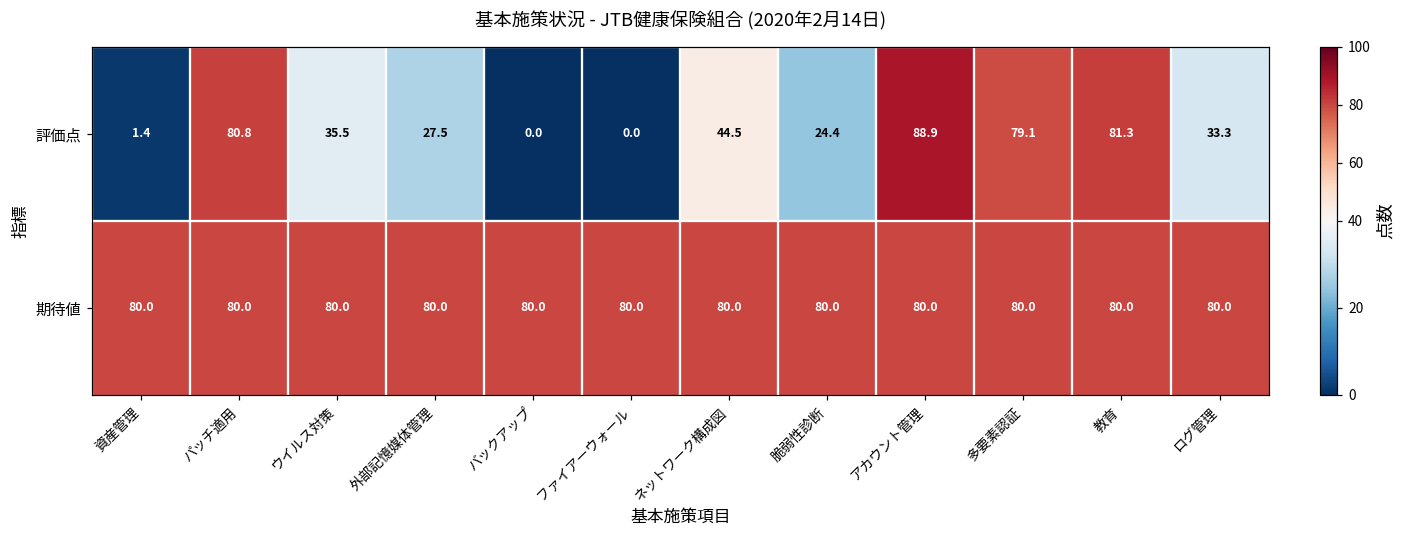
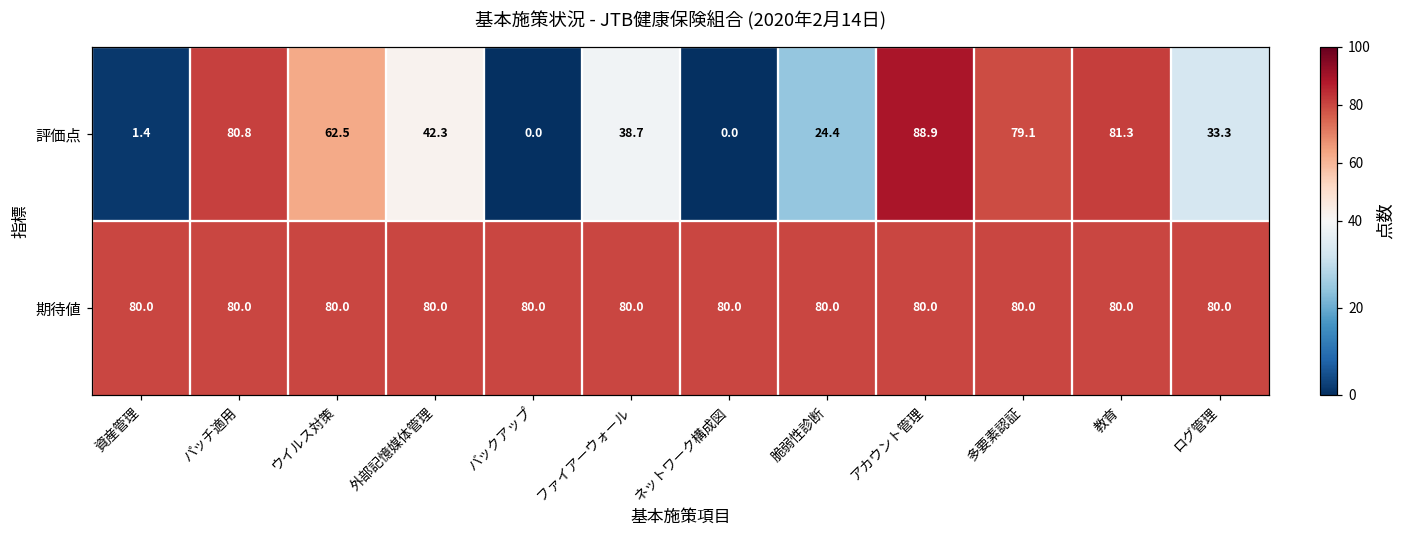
評価点, ウイルス対策: 35.5 -> 62.5
評価点, 外部記憶媒体管理: 27.5 -> 42.3
評価点, ファイアーウォール: 0.0 -> 38.7
評価点, ネットワーク構成図: 44.5 -> 0.0
